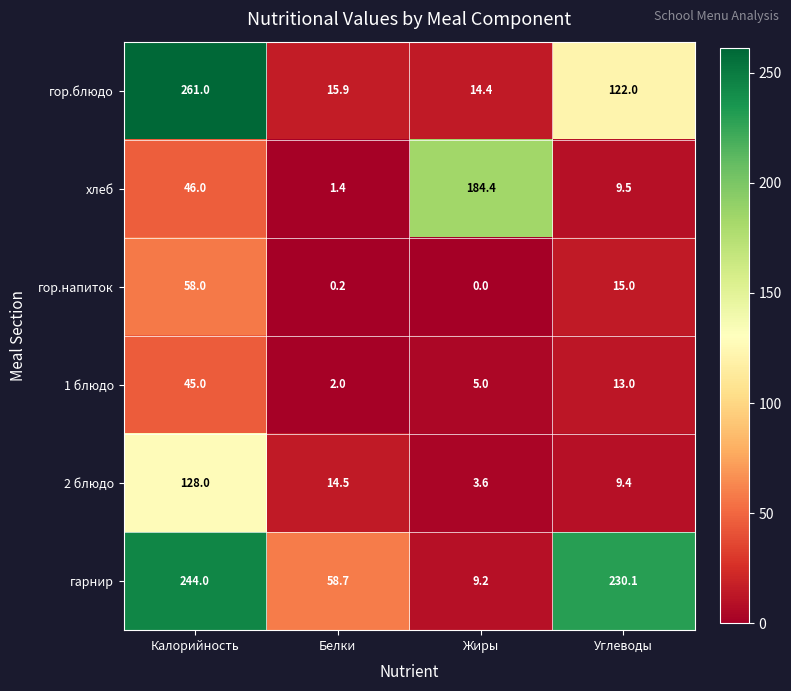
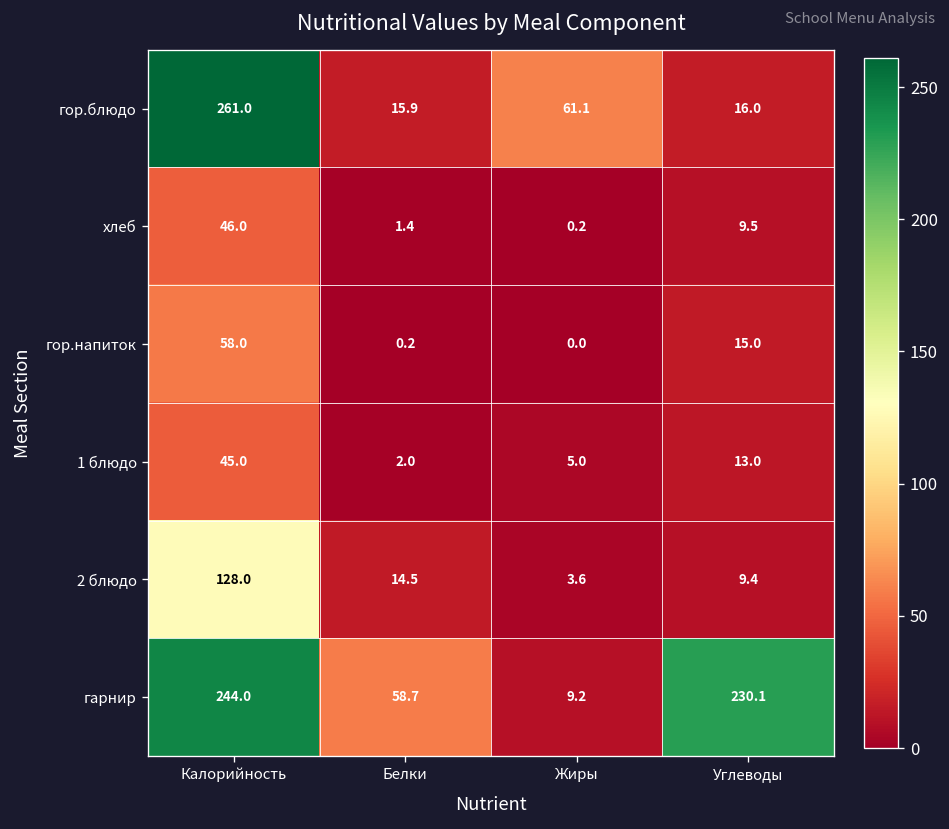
гор.блюдо, Жиры: 14.4 -> 61.1
гор.блюдо, Углеводы: 122.0 -> 16.0
хлеб, Жиры: 184.4 -> 0.2
